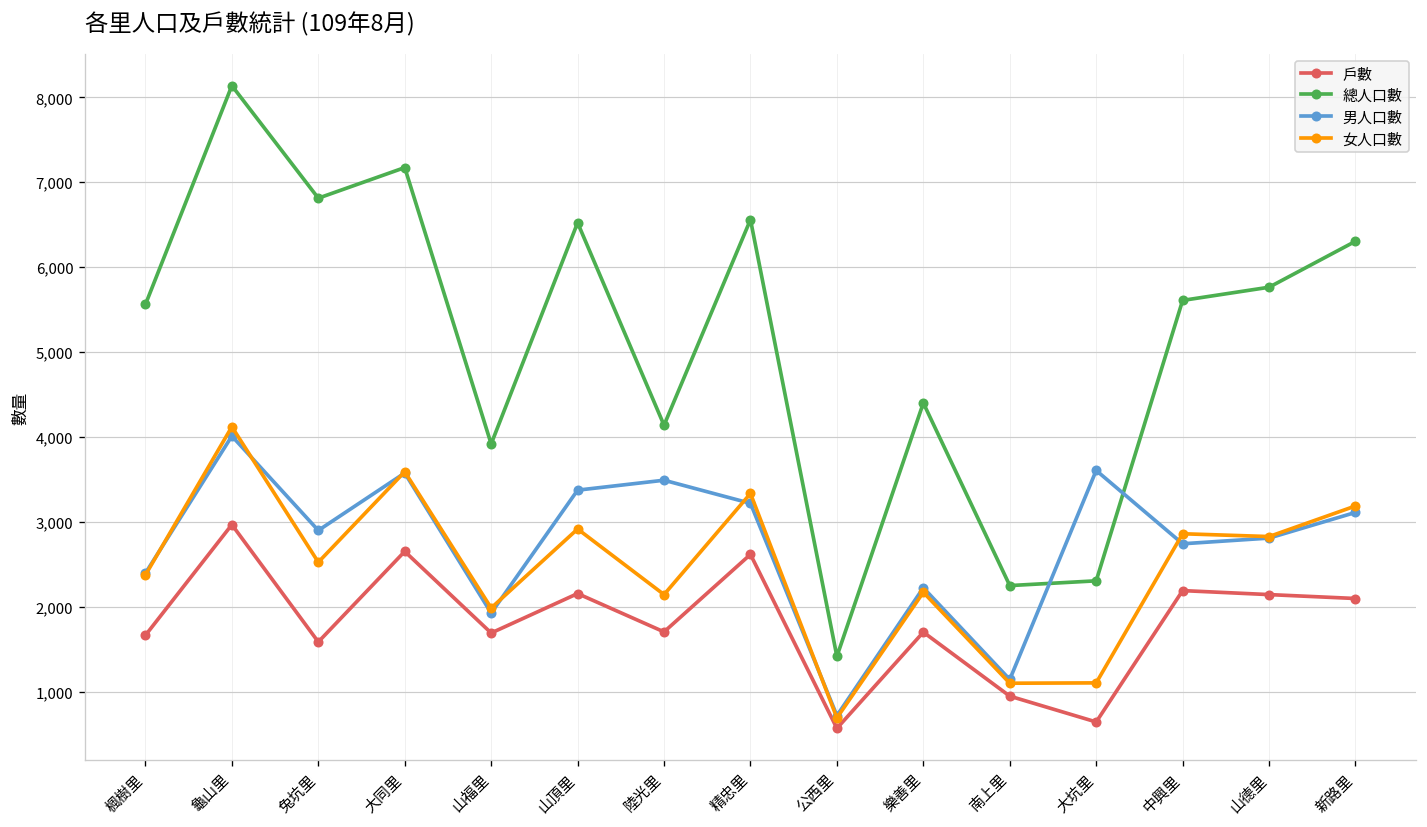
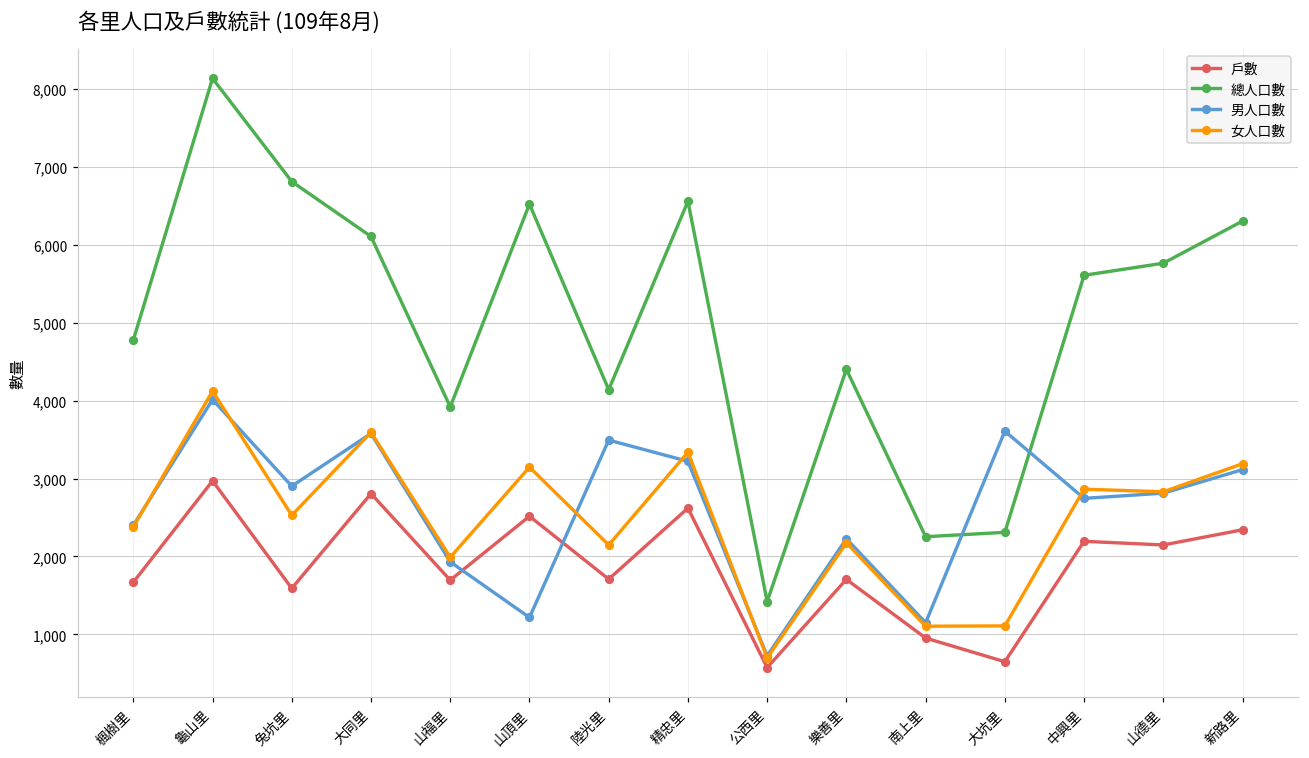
總人口數, 楓樹里: 5,600 -> 4,800
戶數, 大同里: 2,700 -> 2,800
總人口數, 大同里: 7,200 -> 6,100
戶數, 山頂里: 2,200 -> 2,500
男人口數, 山頂里: 3,400 -> 1,200
女人口數, 山頂里: 2,900 -> 3,100
戶數, 新路里: 2,100 -> 2,300
